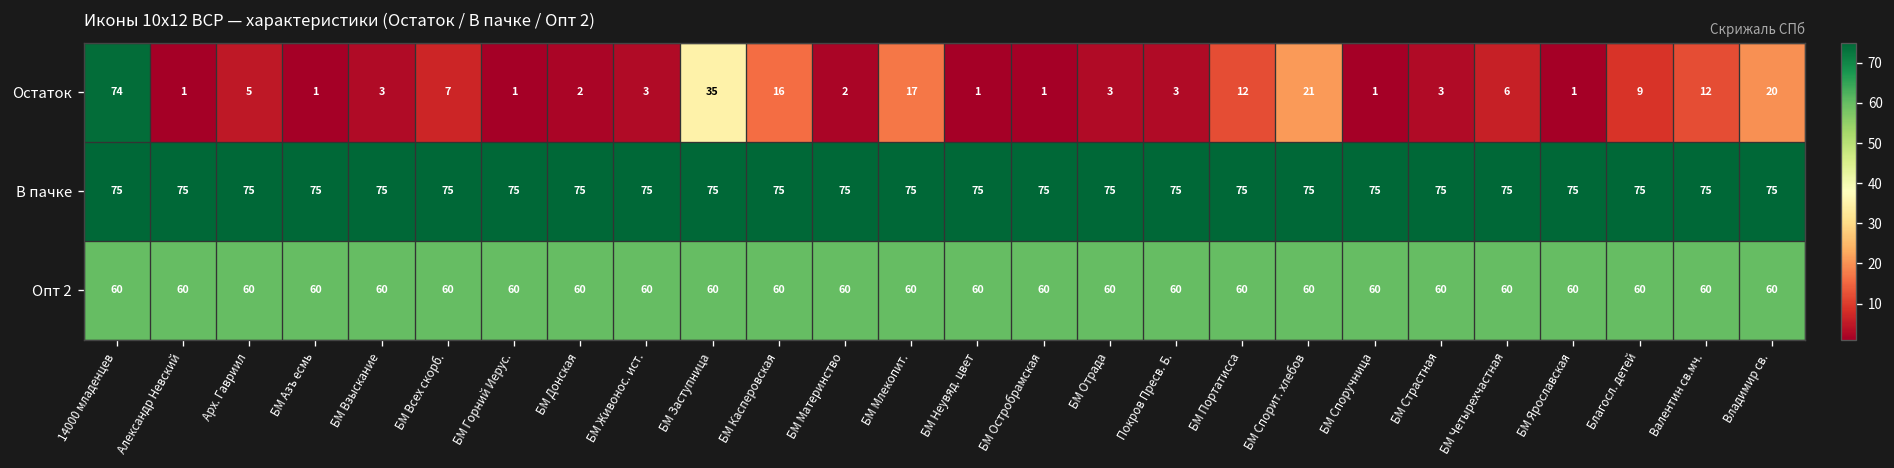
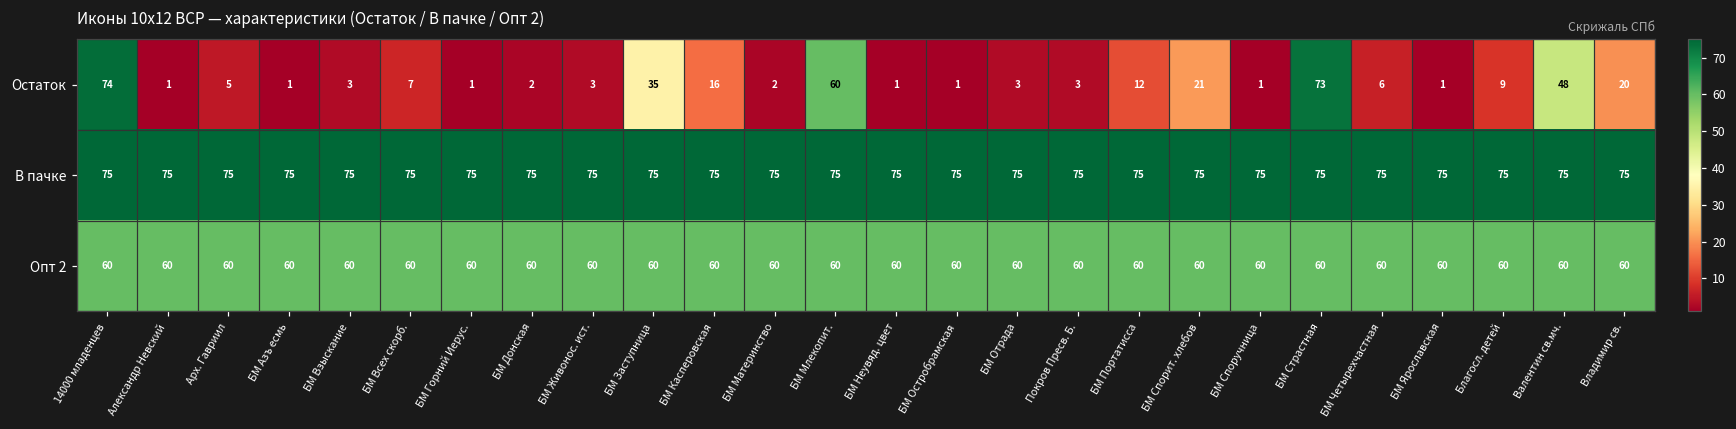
Остаток, БМ Млекопит.: 17 -> 60
Остаток, БМ Страстная: 3 -> 73
Остаток, Валентин св.мч.: 12 -> 48
